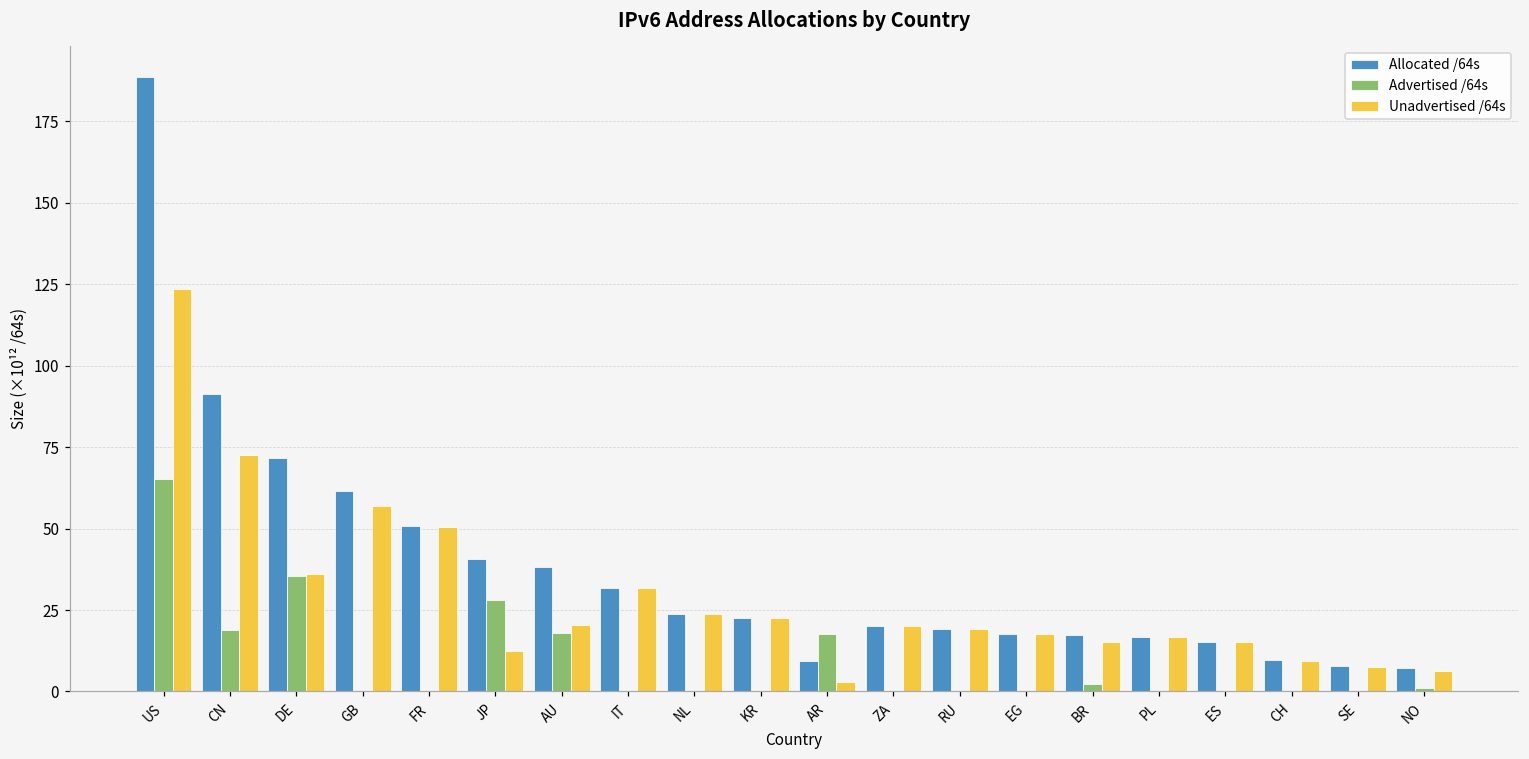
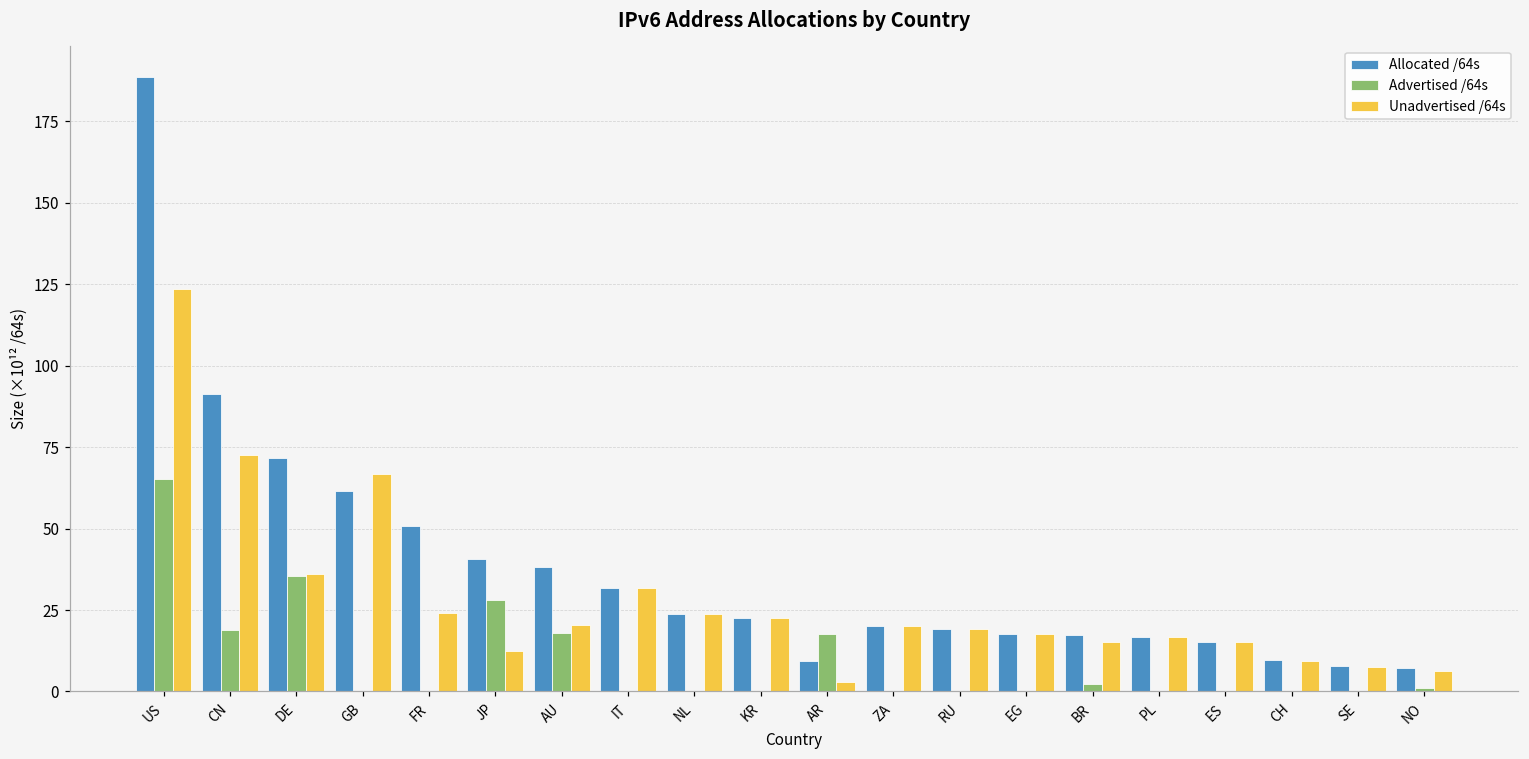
Unadvertised /64s, GB: 57 -> 67
Unadvertised /64s, FR: 51 -> 24
